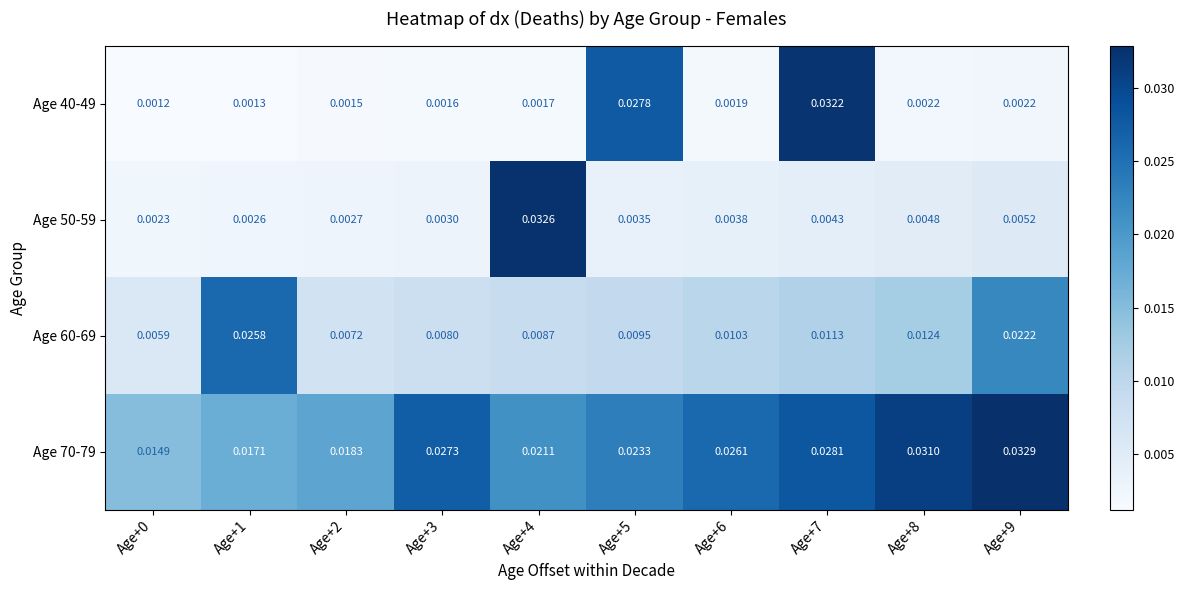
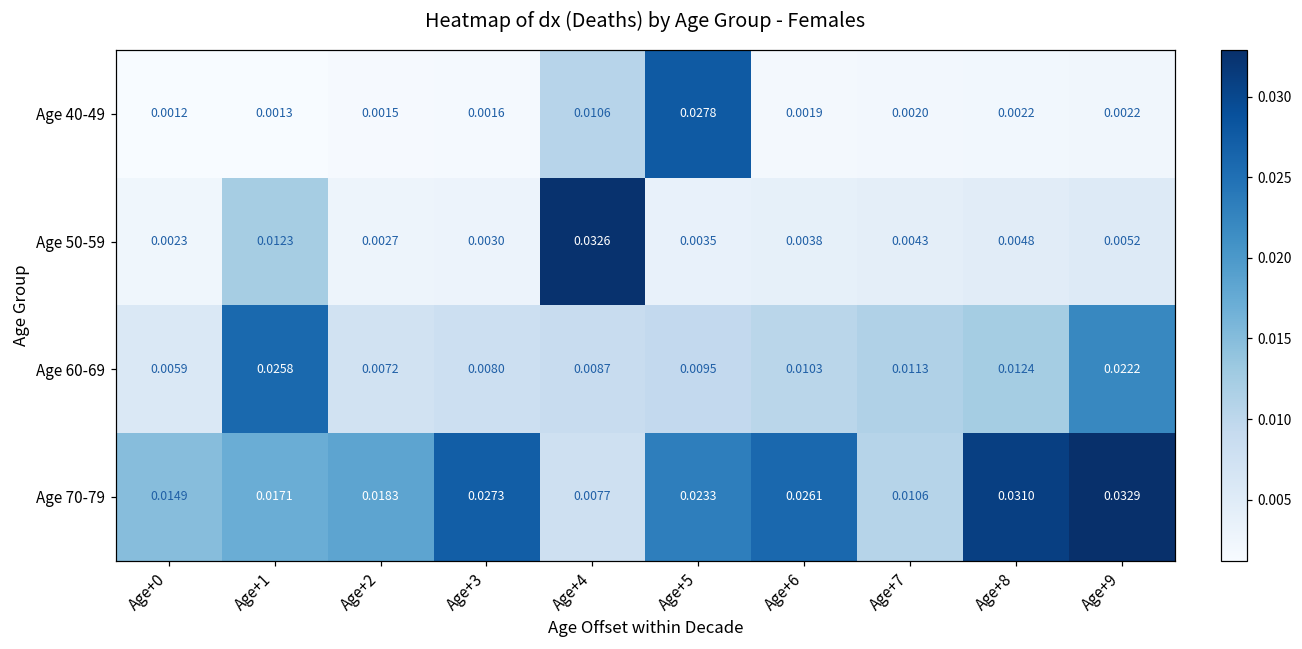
Age 40-49, Age+4: 0.0017 -> 0.0106
Age 40-49, Age+7: 0.0322 -> 0.0020
Age 50-59, Age+1: 0.0026 -> 0.0123
Age 70-79, Age+4: 0.0211 -> 0.0077
Age 70-79, Age+7: 0.0281 -> 0.0106
